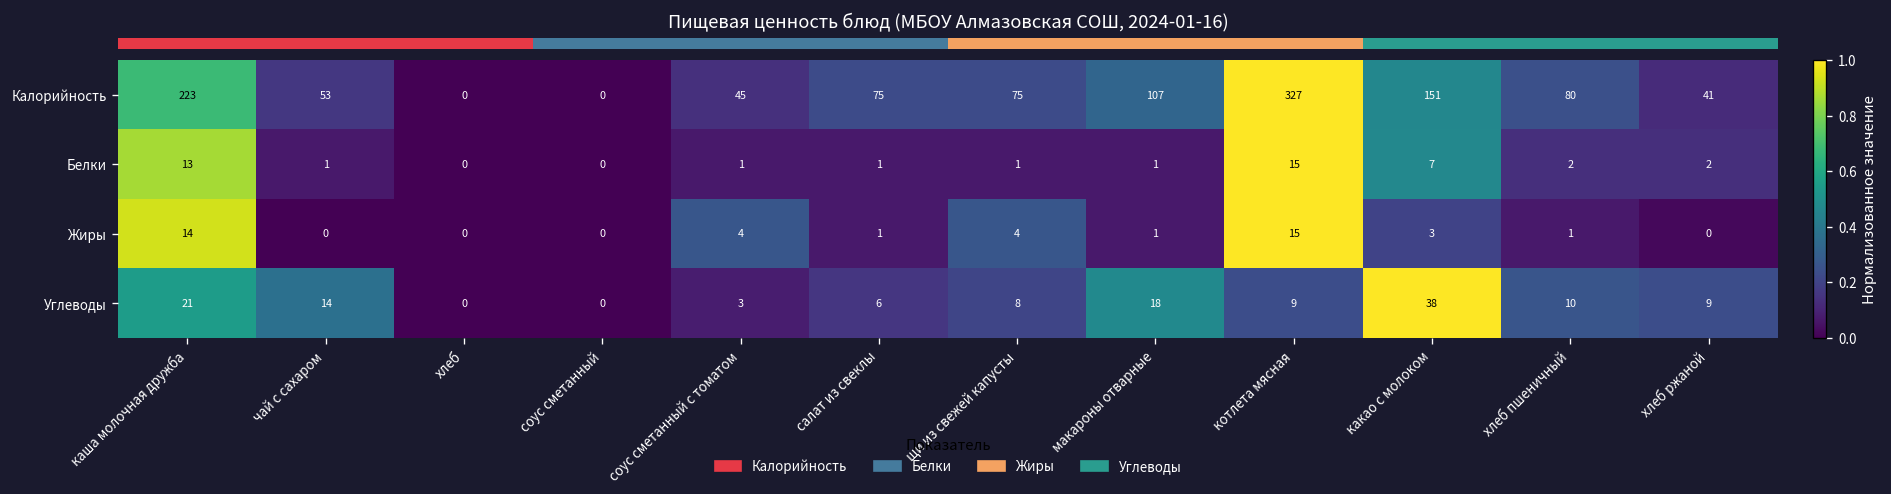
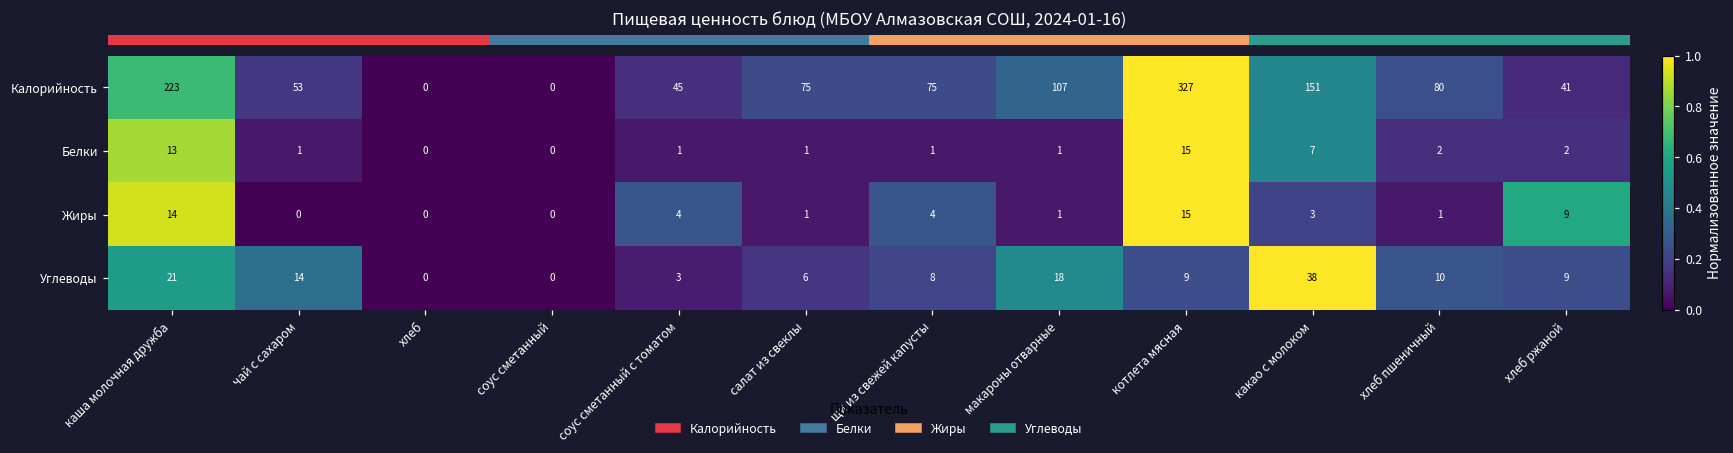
Жиры, хлеб ржаной: 0 -> 9
